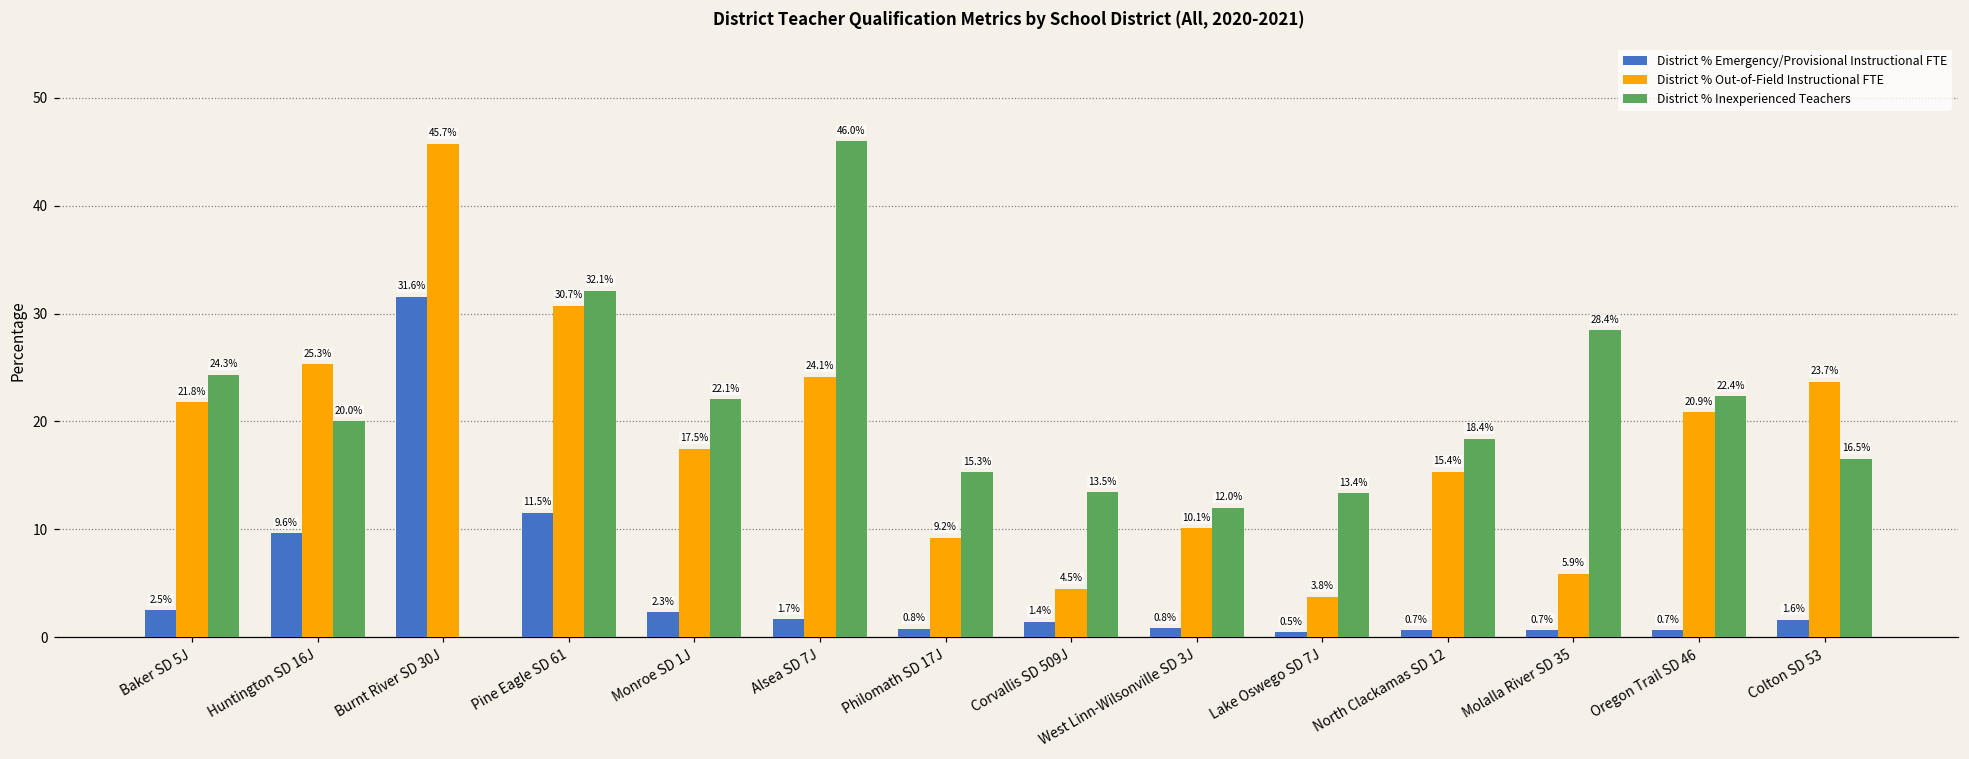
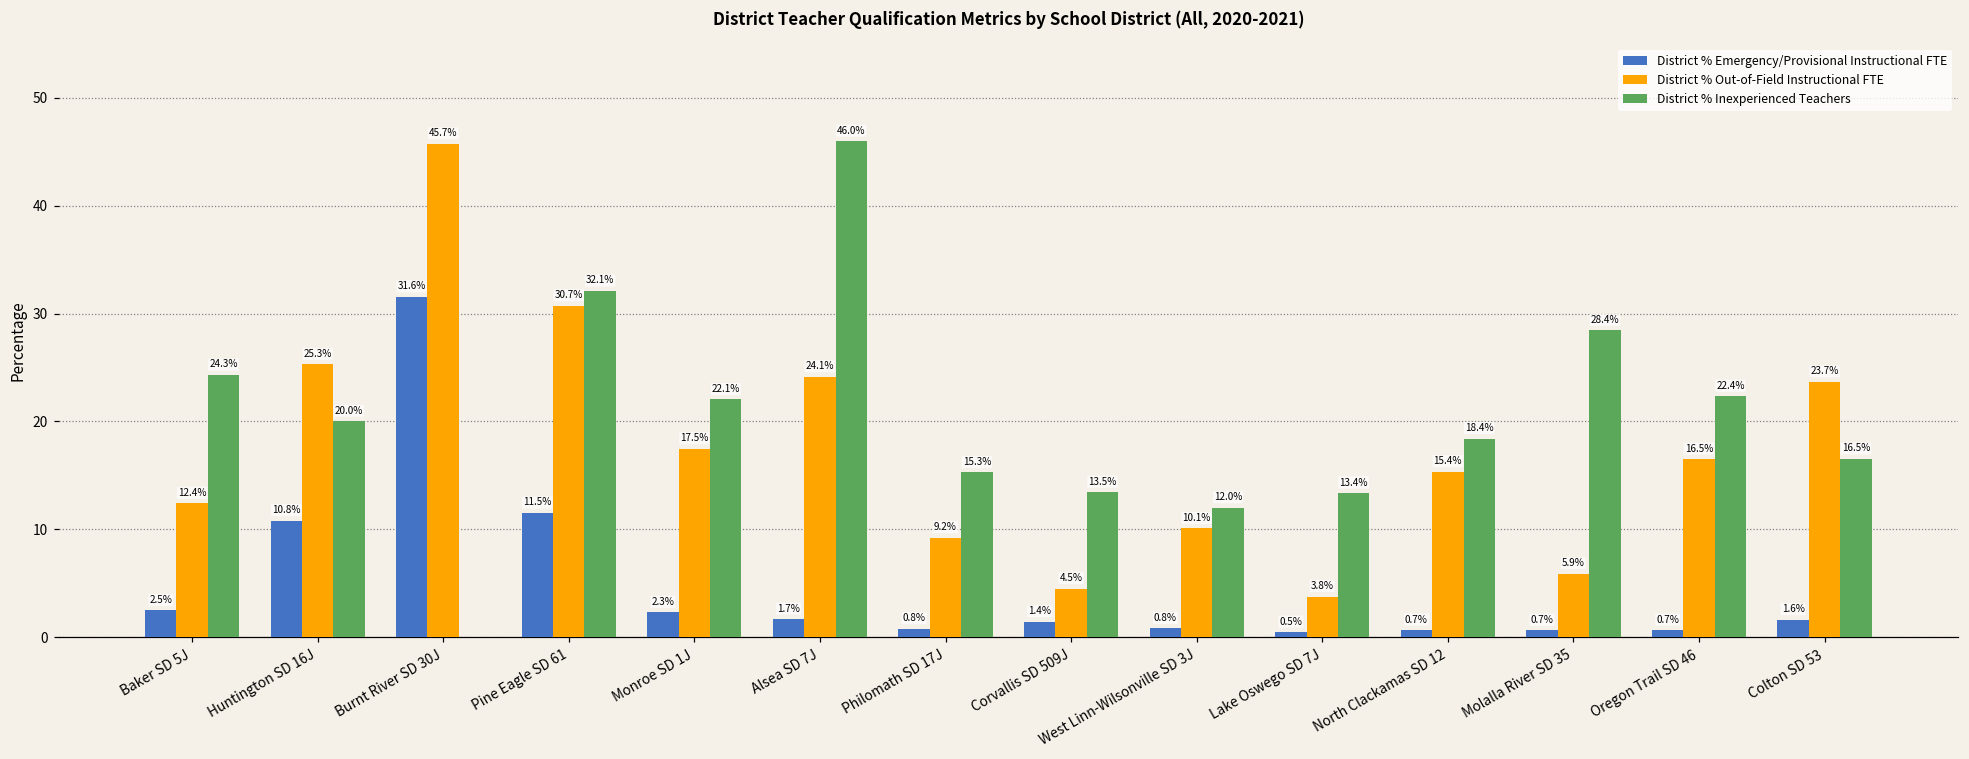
District % Out-of-Field Instructional FTE, Baker SD 5J: 21.8% -> 12.4%
District % Emergency/Provisional Instructional FTE, Huntington SD 16J: 9.6% -> 10.8%
District % Out-of-Field Instructional FTE, Oregon Trail SD 46: 20.9% -> 16.5%
